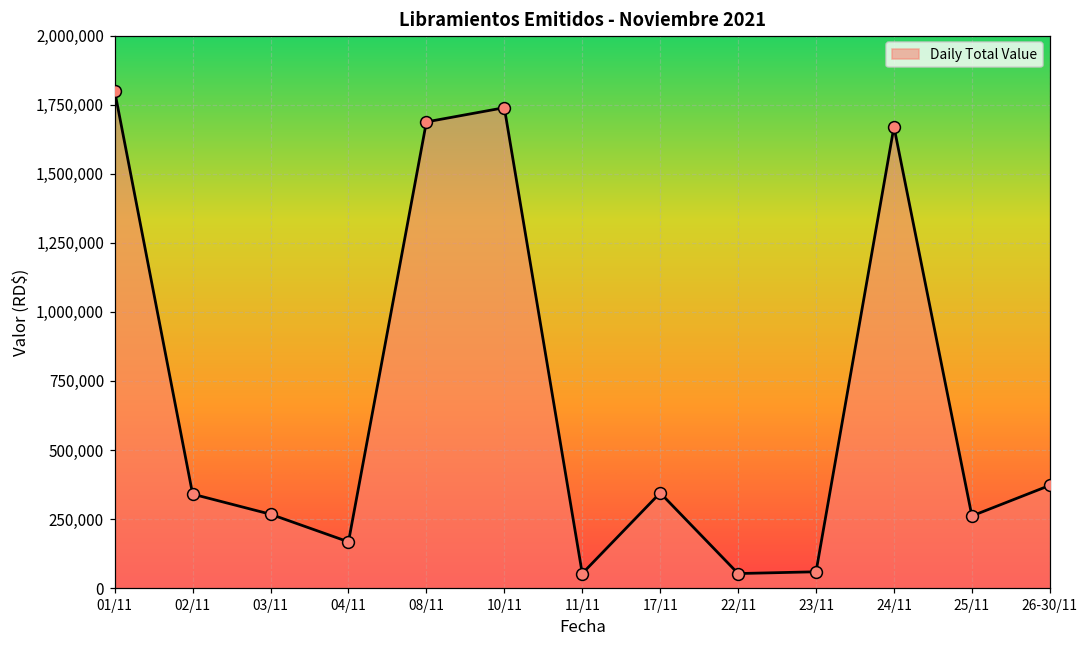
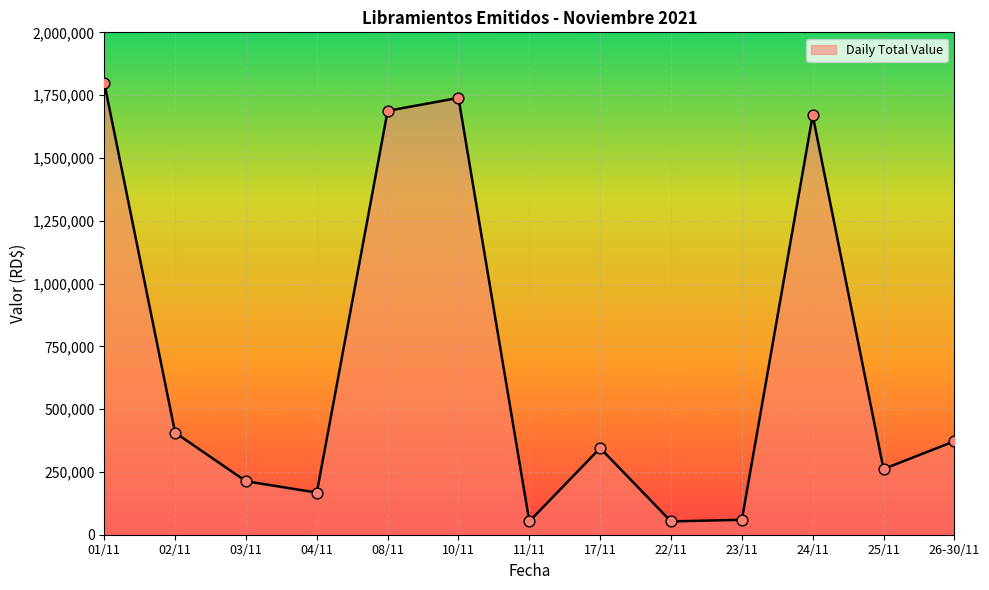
02/11: 340,000 -> 410,000
03/11: 270,000 -> 210,000
